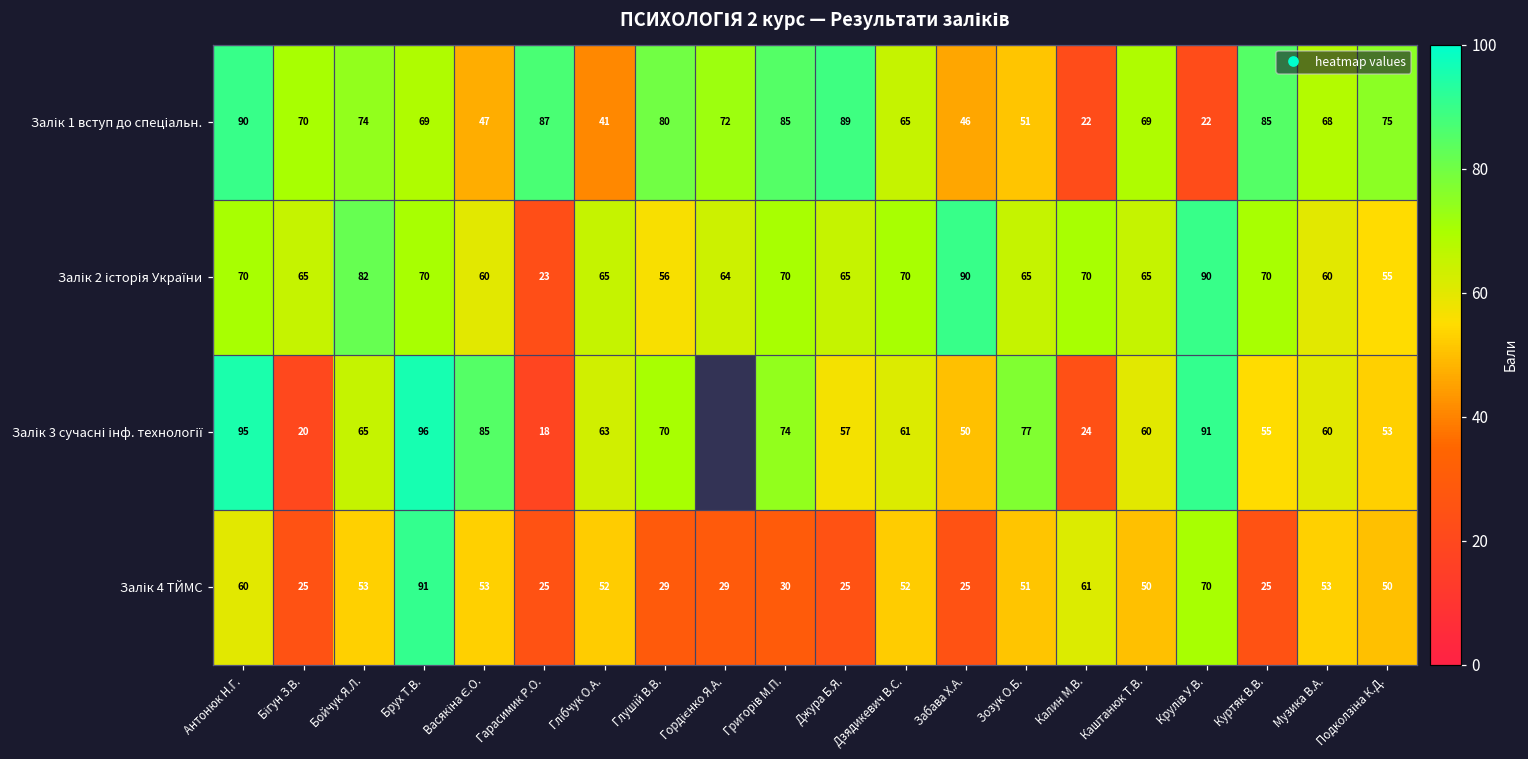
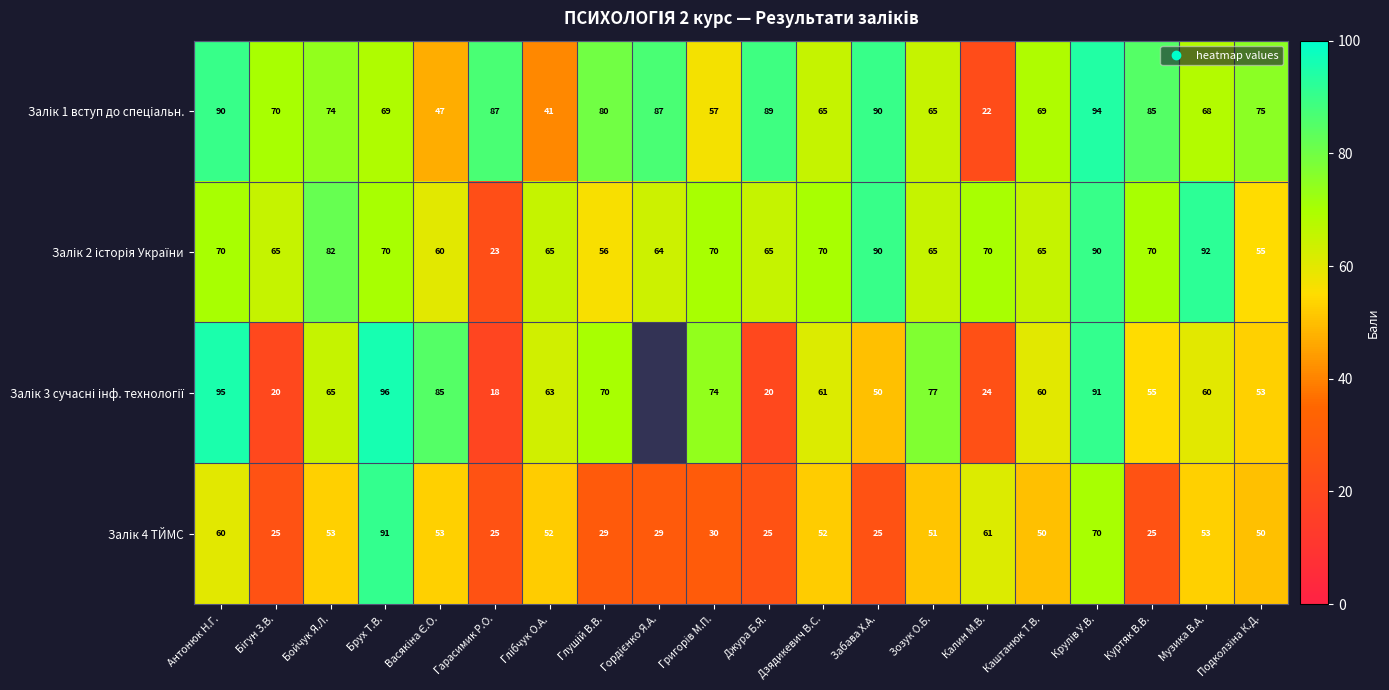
Залік 1 вступ до спеціальн., Гордієнко Я.А.: 72 -> 87
Залік 1 вступ до спеціальн., Григорів М.П.: 85 -> 57
Залік 1 вступ до спеціальн., Забава Х.А.: 46 -> 90
Залік 1 вступ до спеціальн., Зозук О.Б.: 51 -> 65
Залік 1 вступ до спеціальн., Крулів У.В.: 22 -> 94
Залік 2 історія України, Музика В.А.: 60 -> 92
Залік 3 сучасні інф. технології, Джура Б.Я.: 57 -> 20
